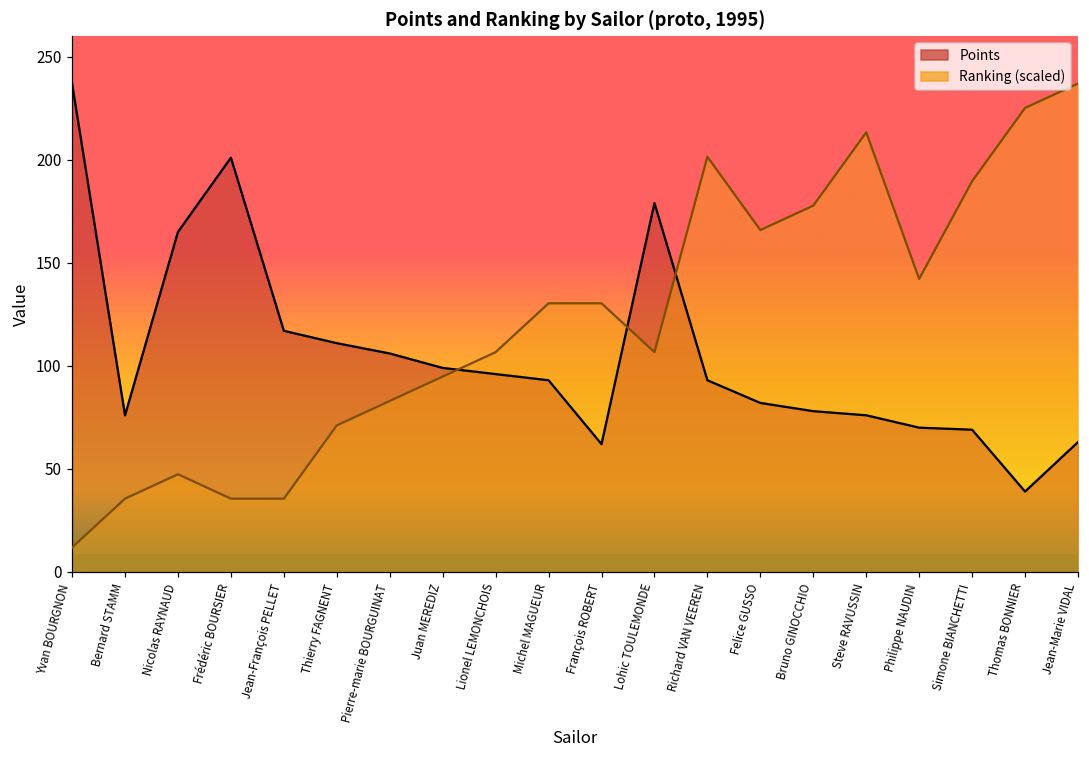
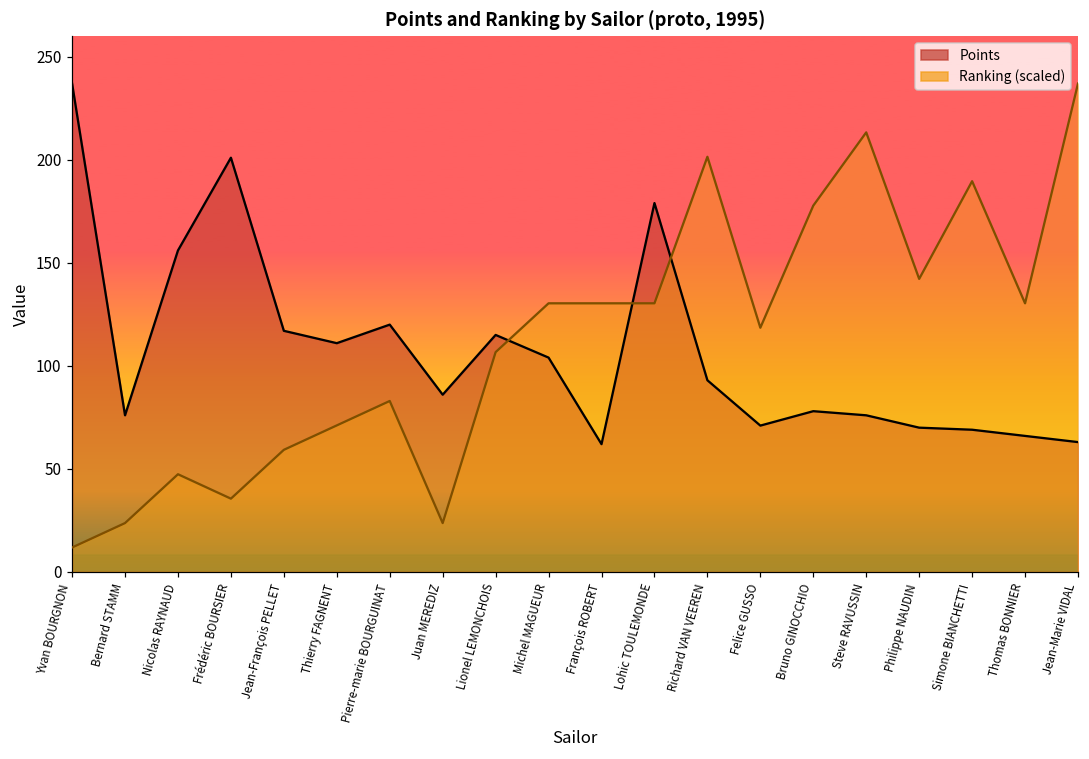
Ranking (scaled), Bernard STAMM: 36 -> 24
Points, Nicolas RAYNAUD: 165 -> 156
Ranking (scaled), Jean-François PELLET: 36 -> 59
Points, Pierre-marie BOURGUINAT: 106 -> 120
Points, Juan MEREDIZ: 99 -> 86
Ranking (scaled), Juan MEREDIZ: 95 -> 24
Points, Lionel LEMONCHOIS: 96 -> 115
Points, Michel MAGUEUR: 93 -> 104
Ranking (scaled), Lohic TOULEMONDE: 107 -> 130
Points, Felice GUSSO: 82 -> 71
Ranking (scaled), Felice GUSSO: 166 -> 119
Points, Thomas BONNIER: 39 -> 66
Ranking (scaled), Thomas BONNIER: 225 -> 130
